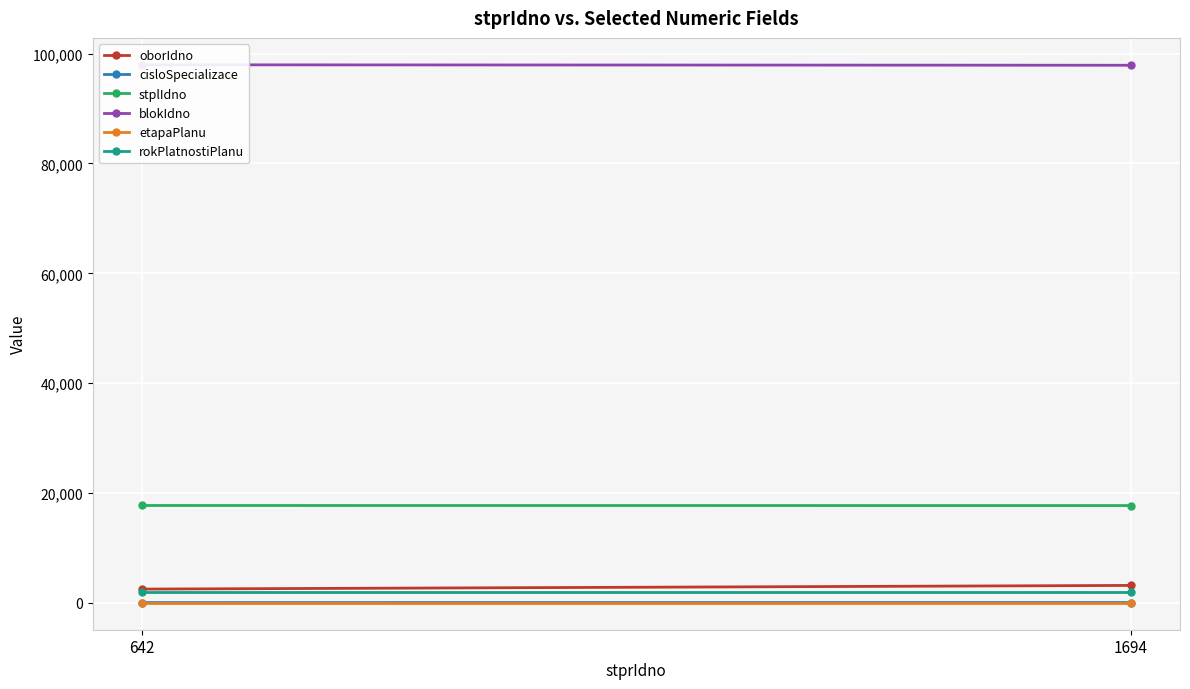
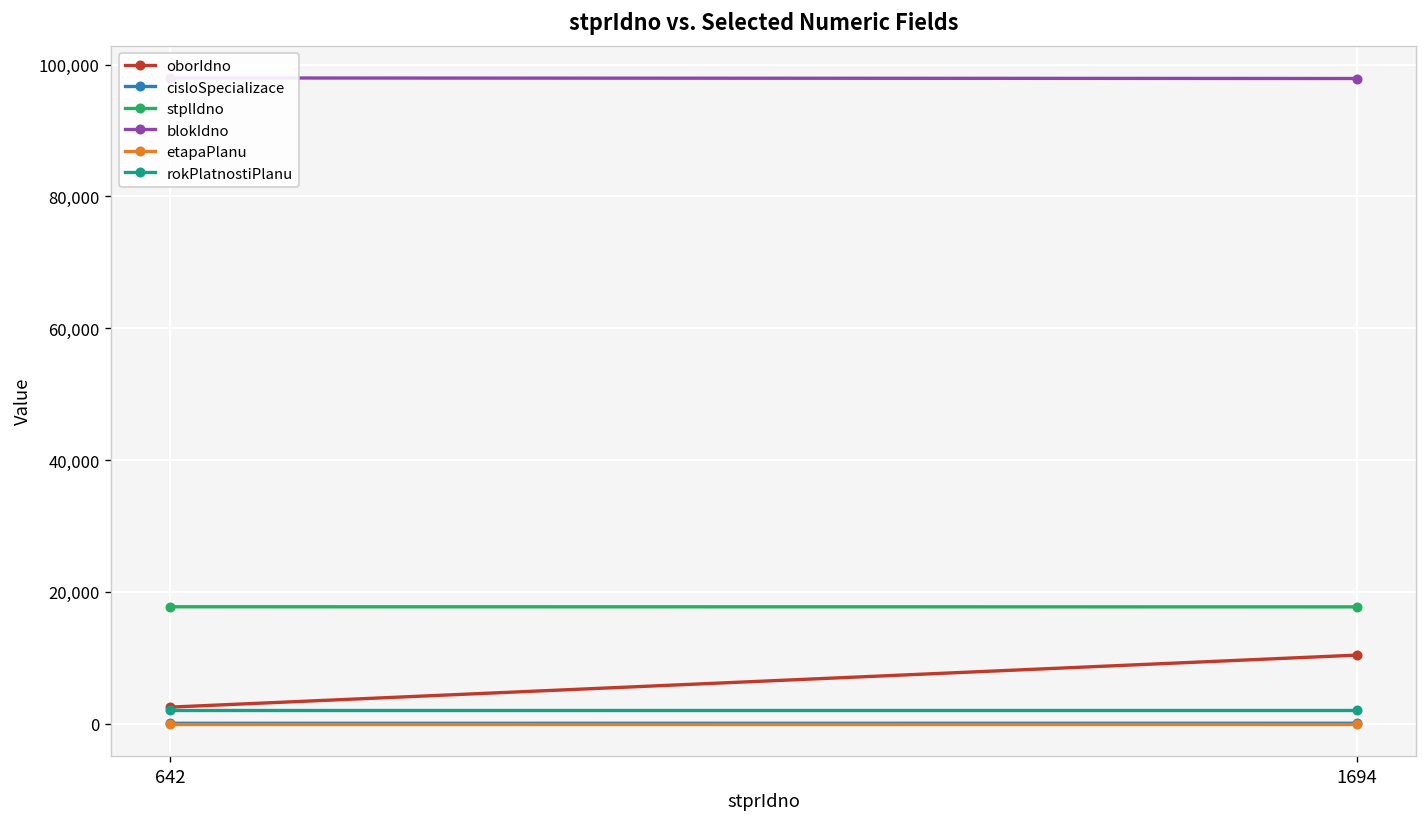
oborIdno, 1694: 3,000 -> 10,000
